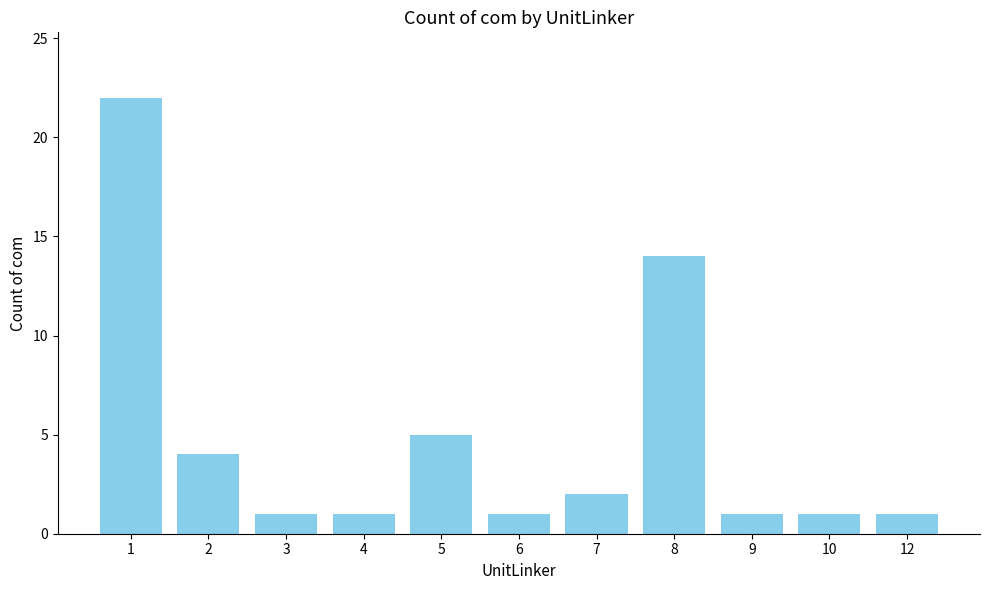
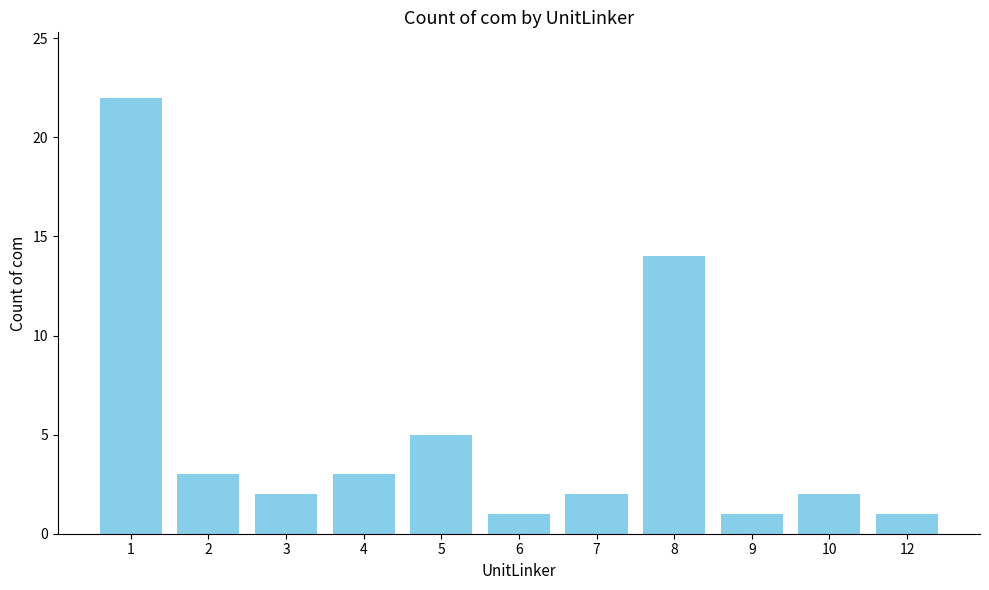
2: 4 -> 3
3: 1 -> 2
4: 1 -> 3
10: 1 -> 2
